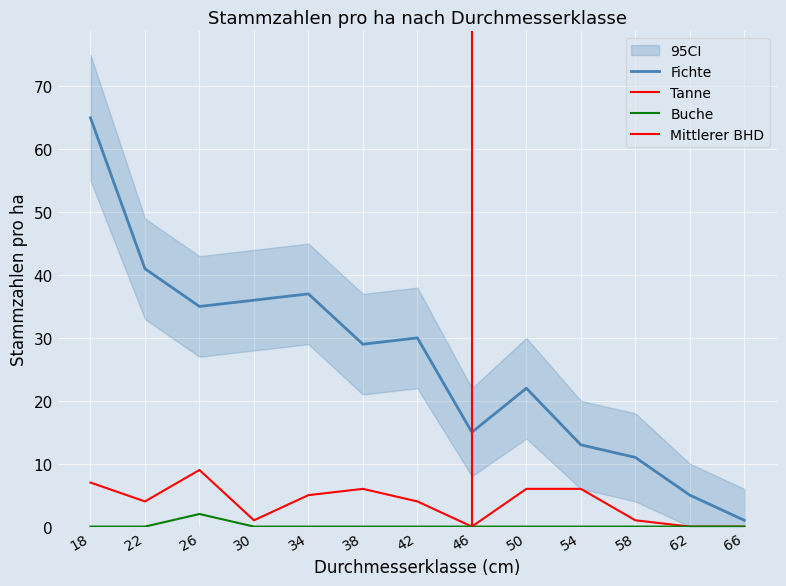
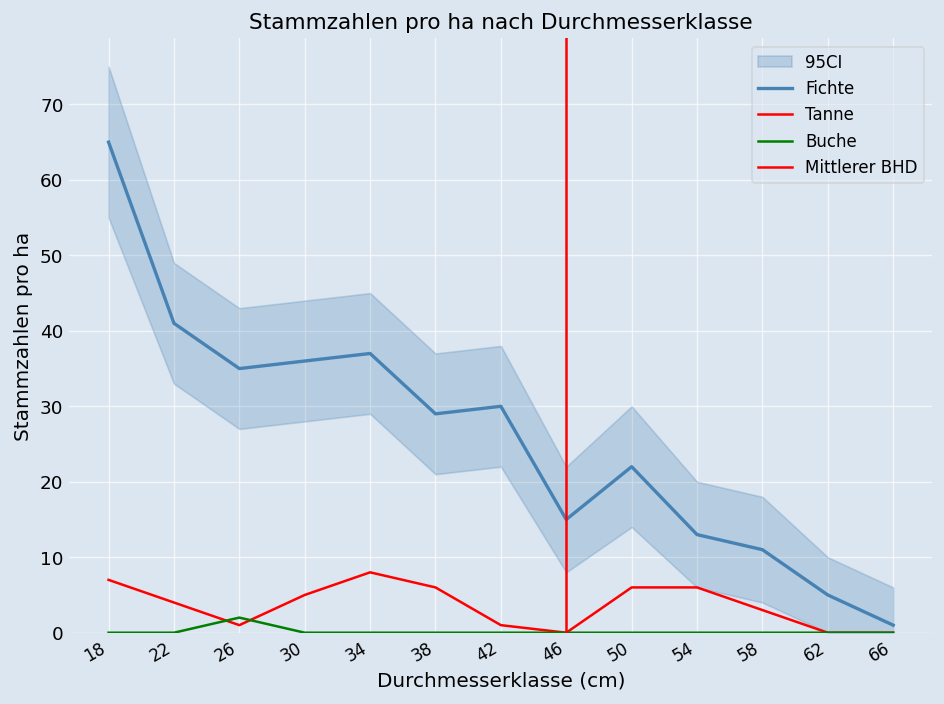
Tanne, 26: 9 -> 1
Tanne, 30: 1 -> 5
Tanne, 34: 5 -> 8
Tanne, 42: 4 -> 1
Tanne, 58: 1 -> 3
